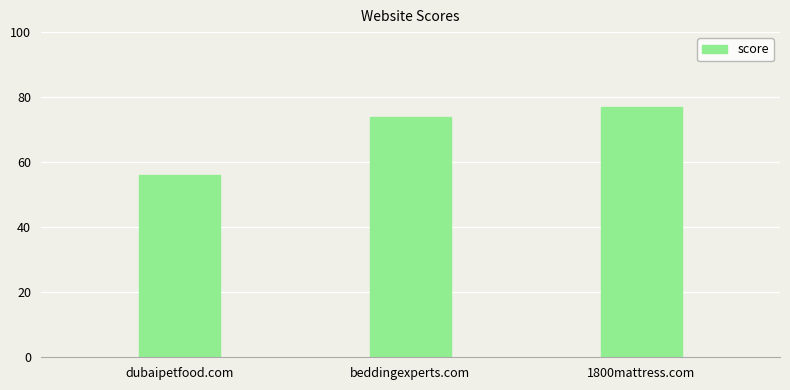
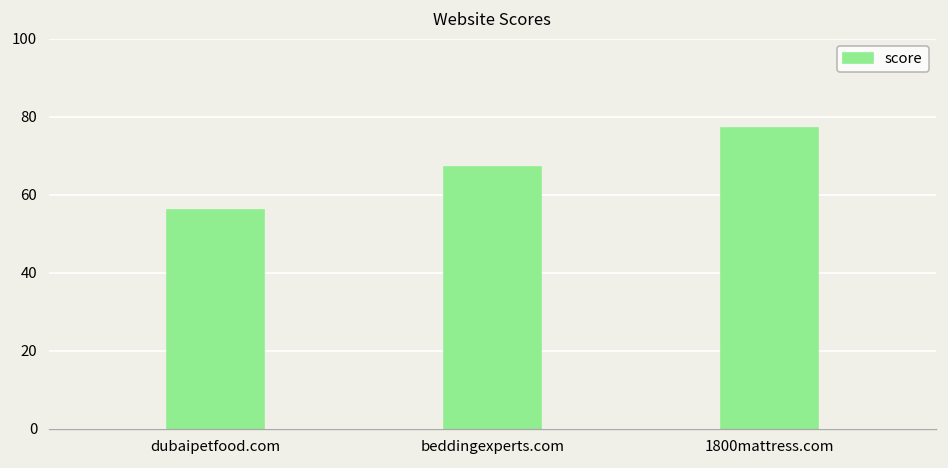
beddingexperts.com: 74 -> 67
